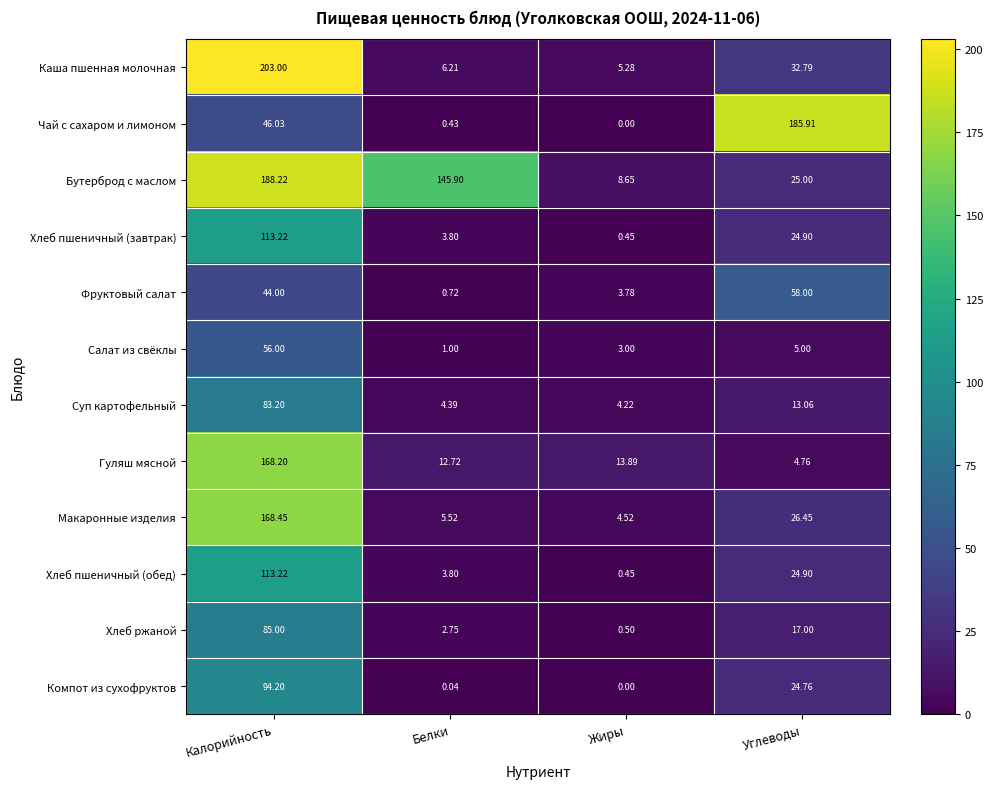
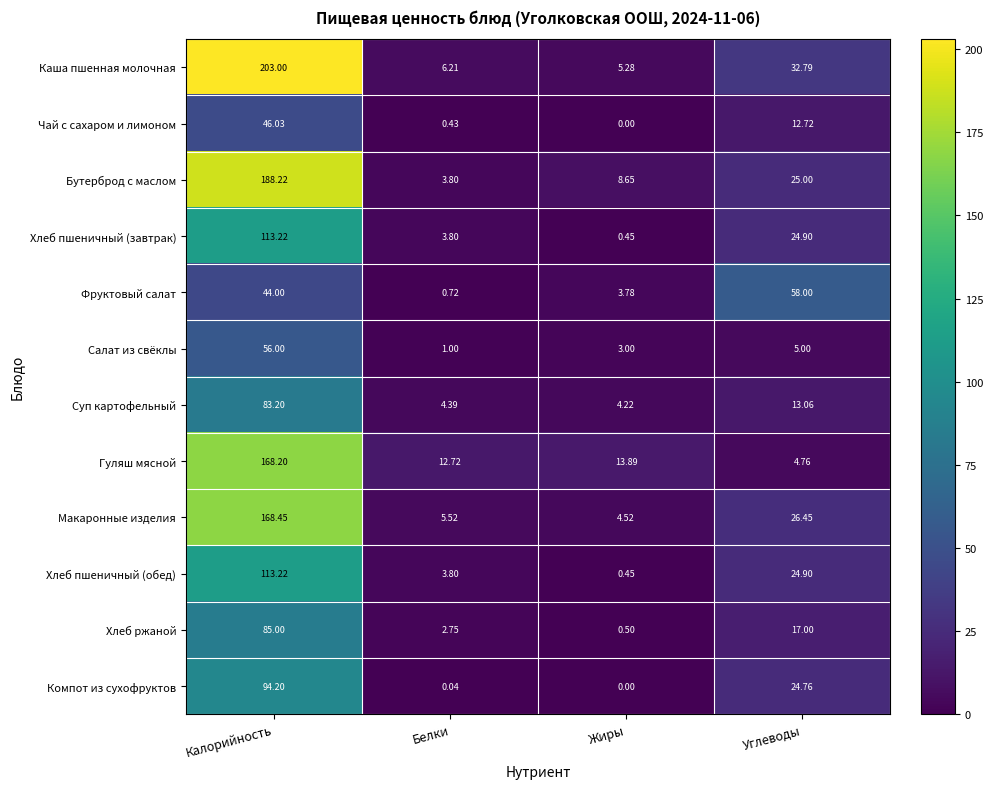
Чай с сахаром и лимоном, Углеводы: 185.91 -> 12.72
Бутерброд с маслом, Белки: 145.90 -> 3.80
